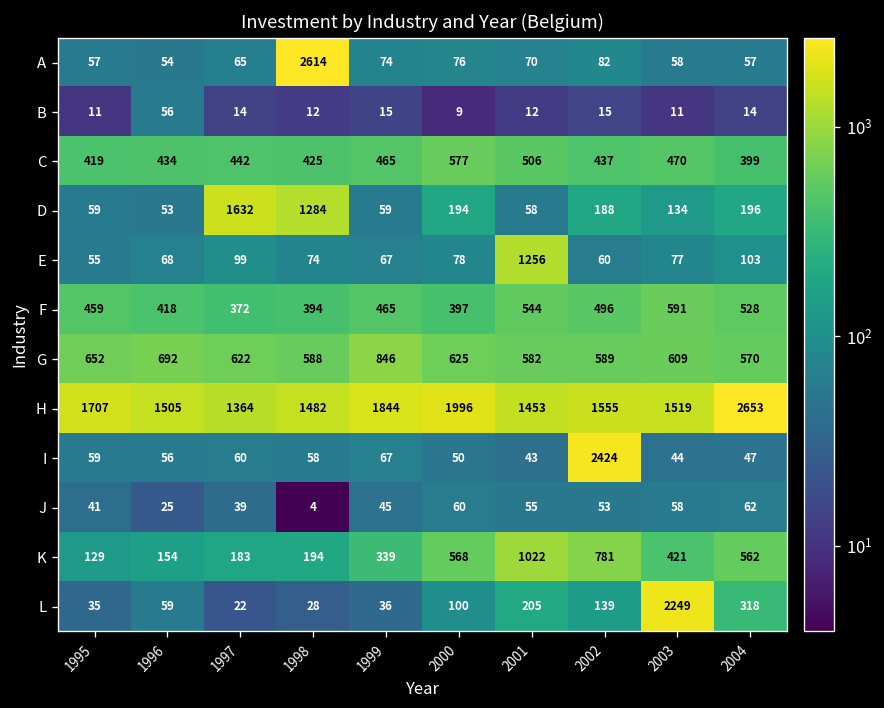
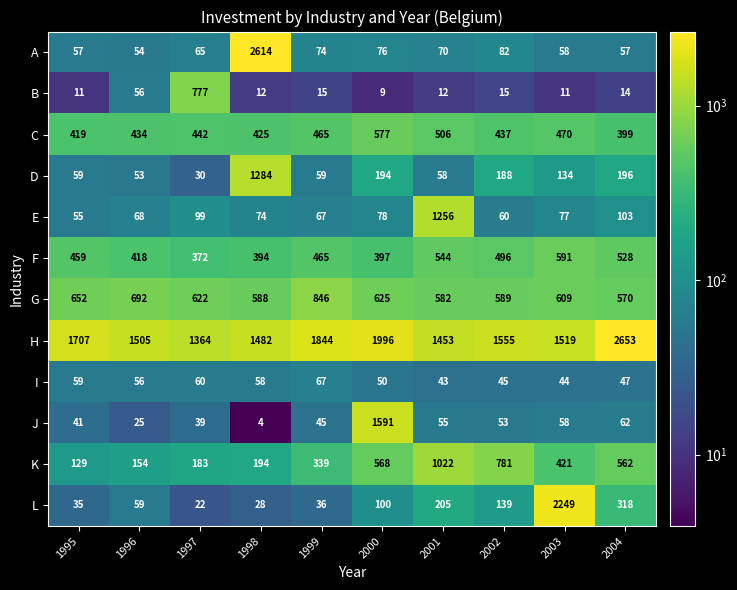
B, 1997: 14 -> 777
D, 1997: 1632 -> 30
I, 2002: 2424 -> 45
J, 2000: 60 -> 1591
